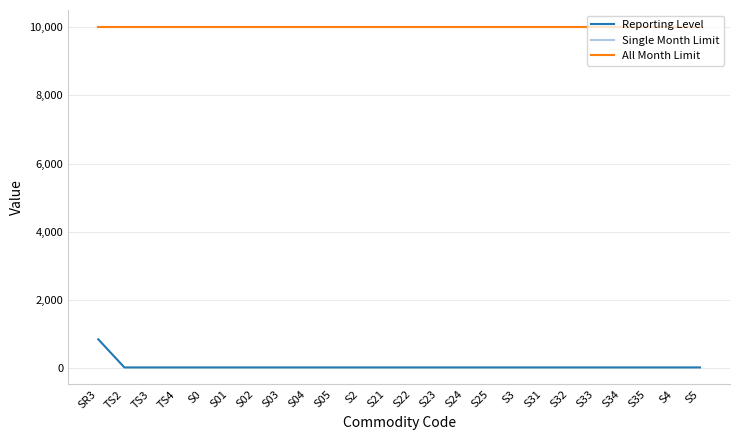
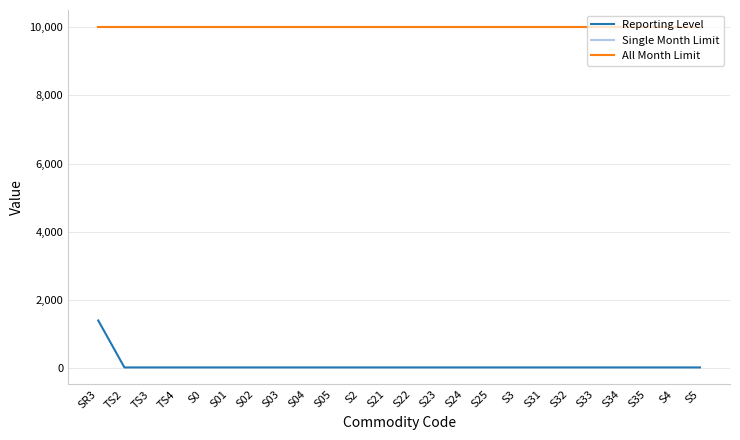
Reporting Level, SR3: 900 -> 1,400
